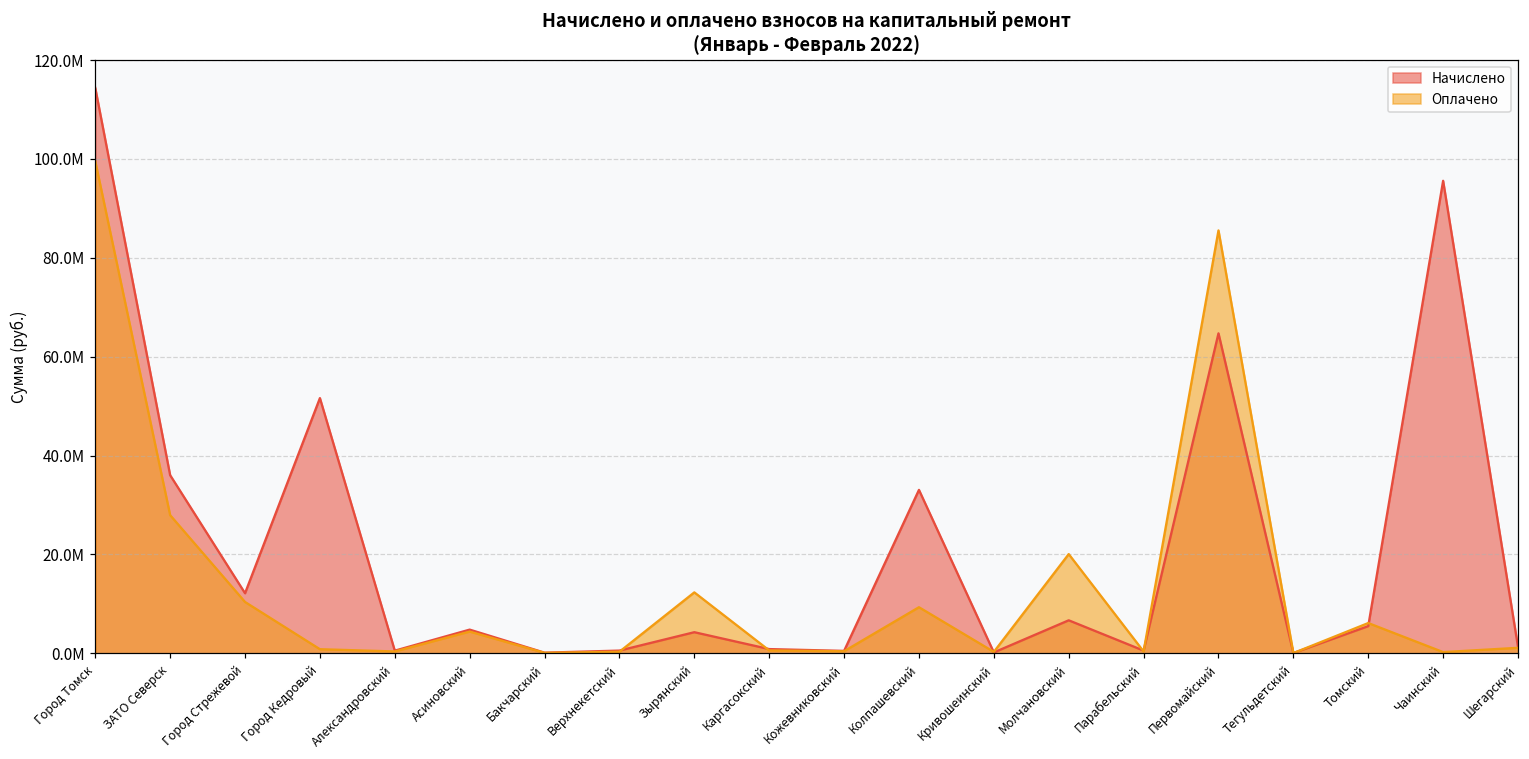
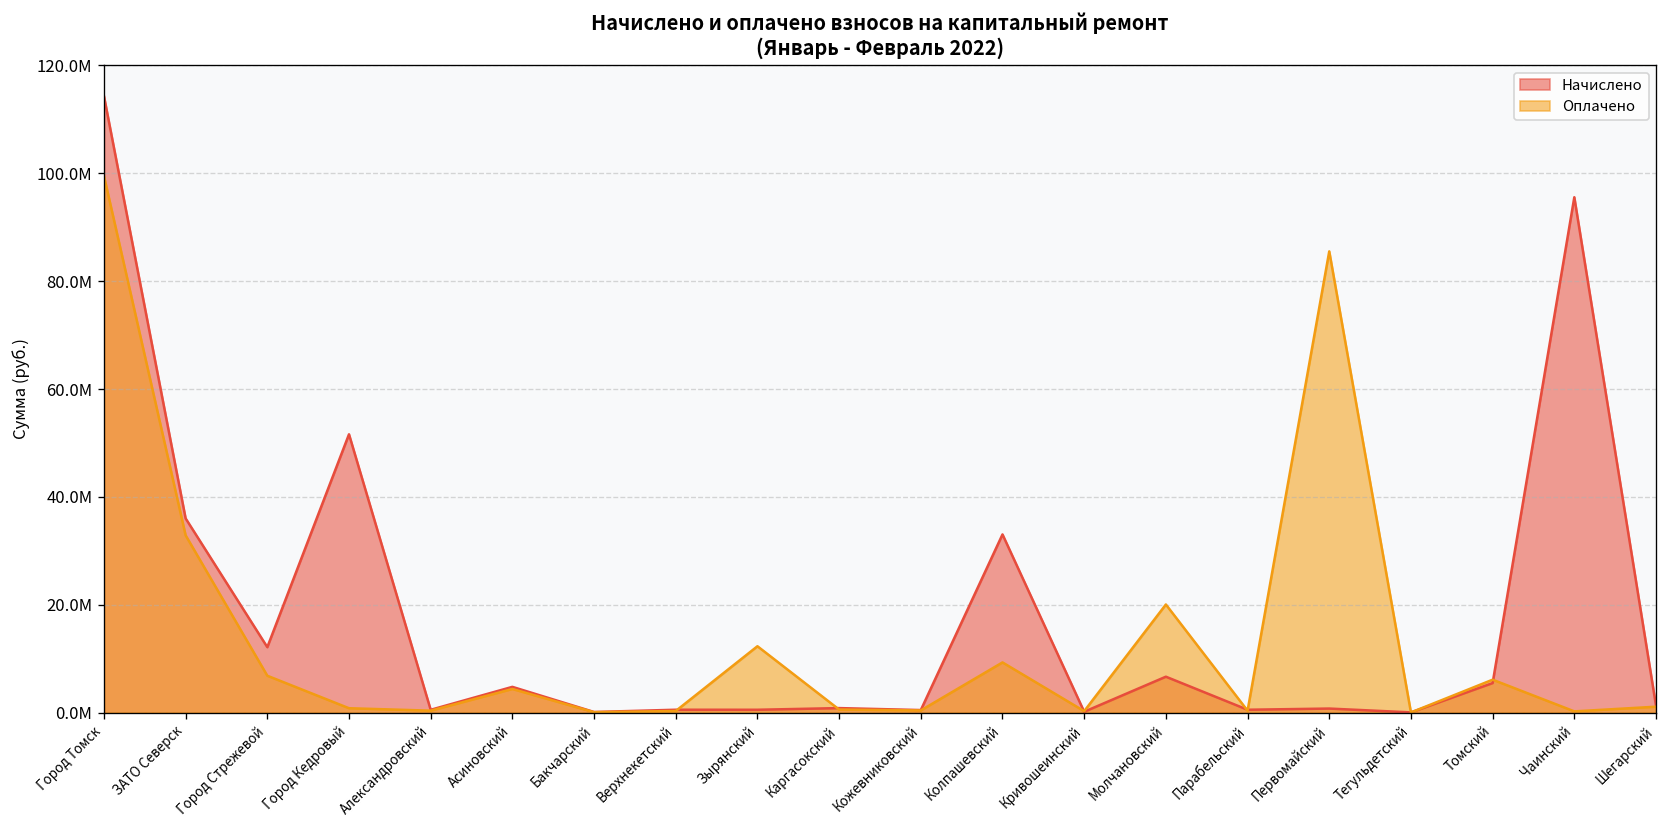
Оплачено, ЗАТО Северск: 28000000 -> 33000000
Оплачено, Город Стрежевой: 10000000 -> 7000000
Начислено, Зырянский: 4000000 -> 1000000
Начислено, Первомайский: 65000000 -> 1000000
